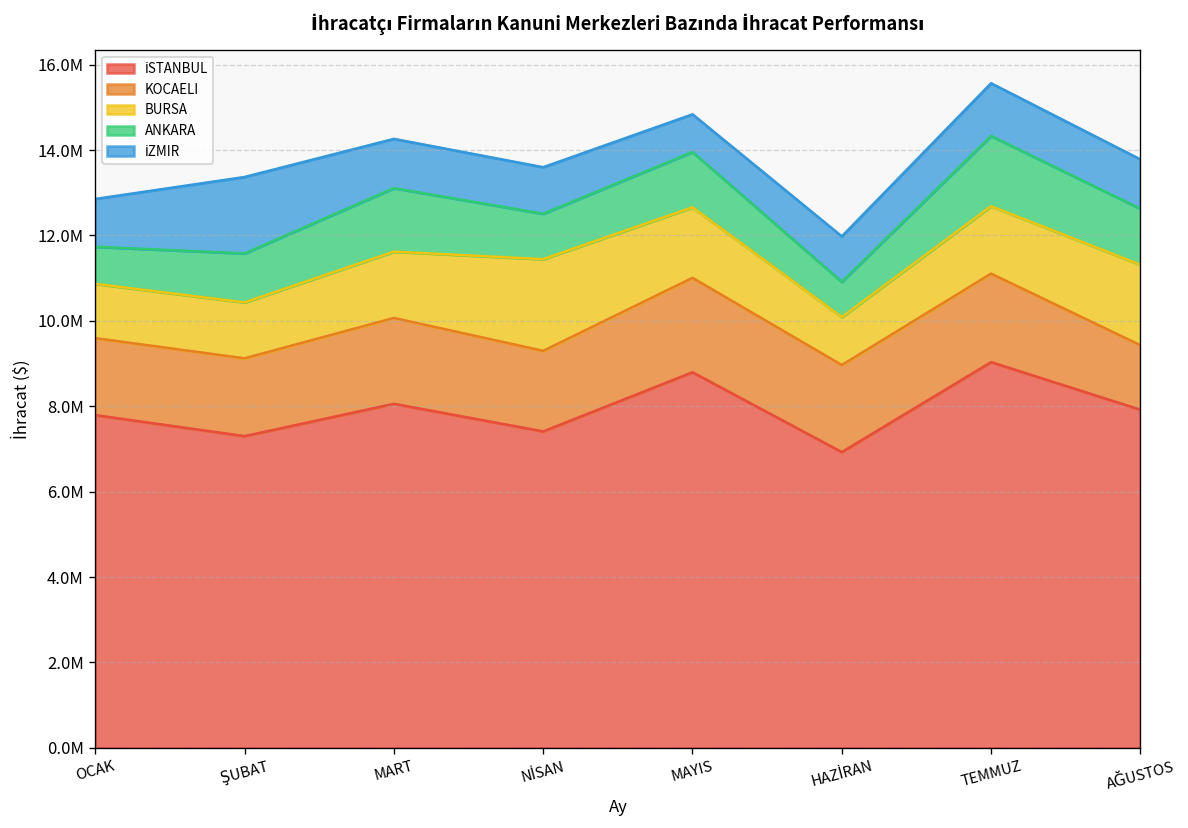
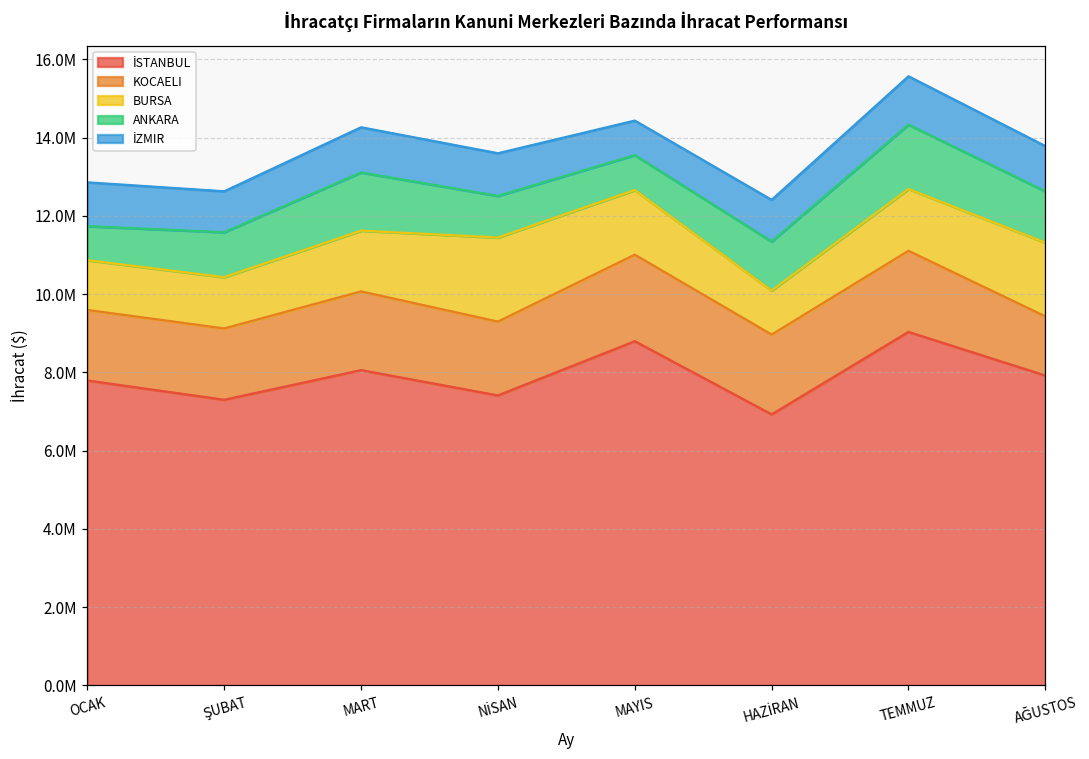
İZMIR, ŞUBAT: 1800000 -> 1000000
ANKARA, MAYIS: 1300000 -> 900000
ANKARA, HAZİRAN: 800000 -> 1300000
